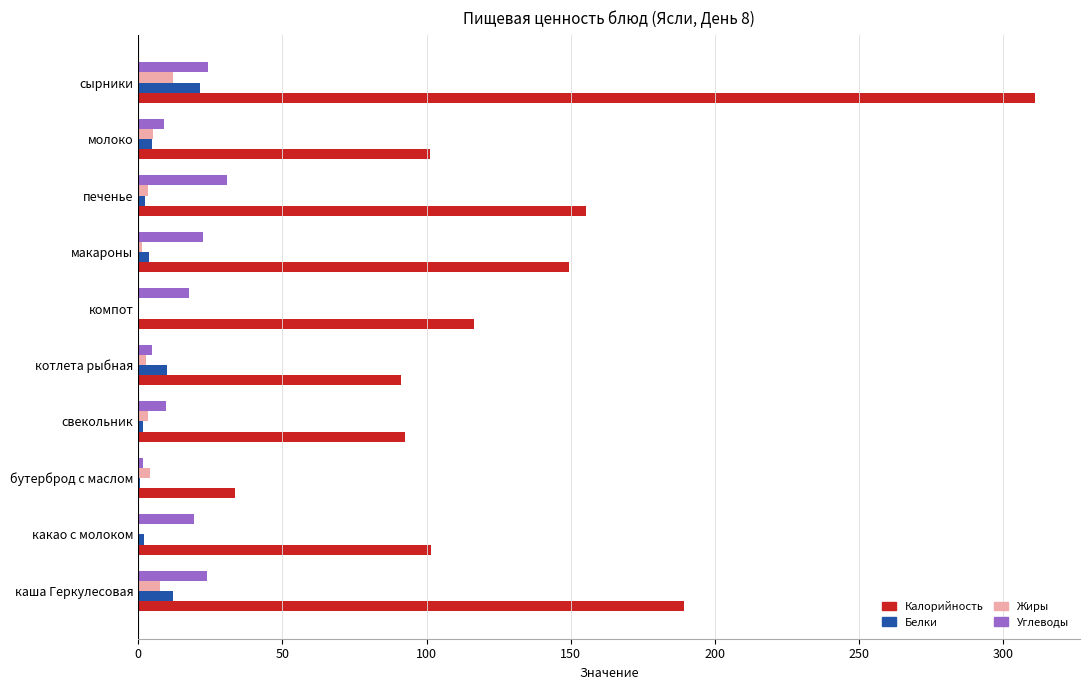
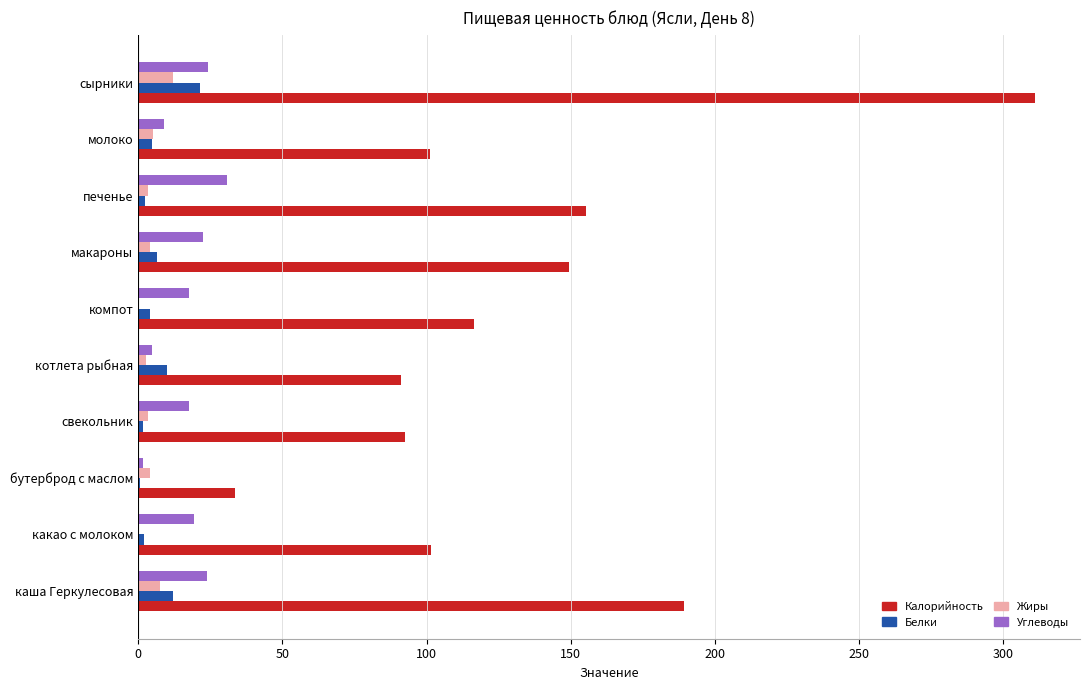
Жиры, макароны: 1 -> 4
Белки, макароны: 4 -> 7
Белки, компот: 0 -> 4
Углеводы, свекольник: 10 -> 18
